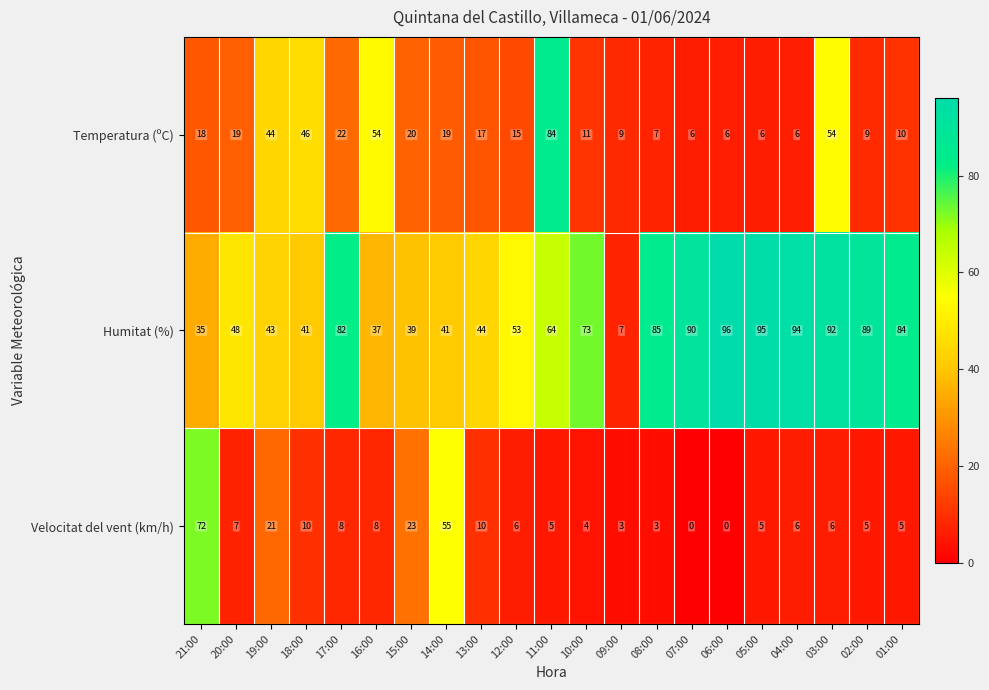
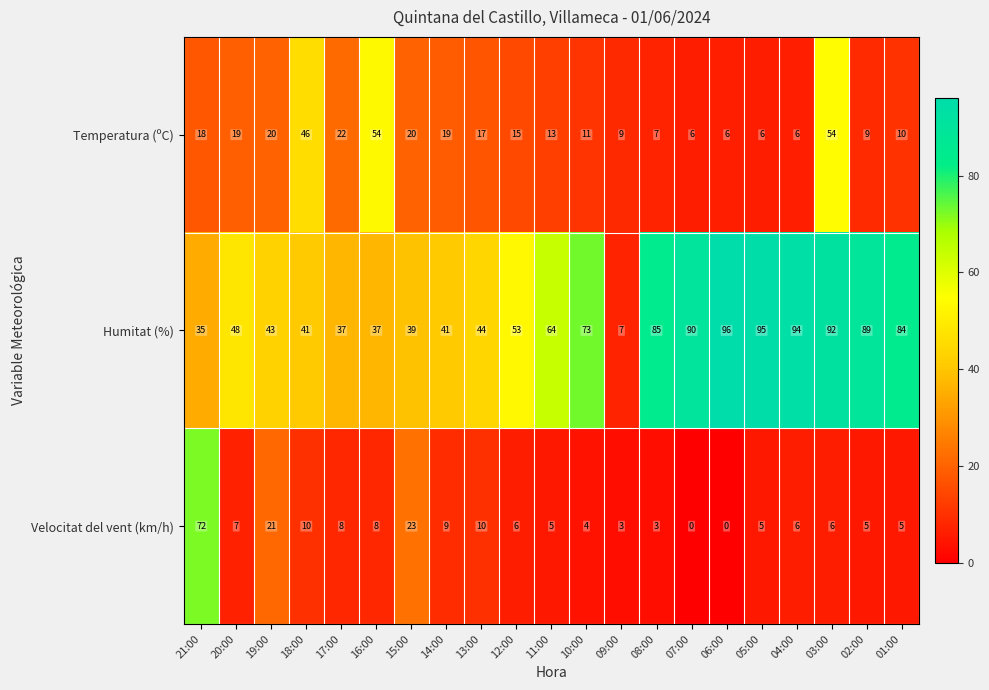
Temperatura (ºC), 19:00: 44 -> 20
Temperatura (ºC), 11:00: 84 -> 13
Humitat (%), 17:00: 82 -> 37
Velocitat del vent (km/h), 14:00: 55 -> 9
